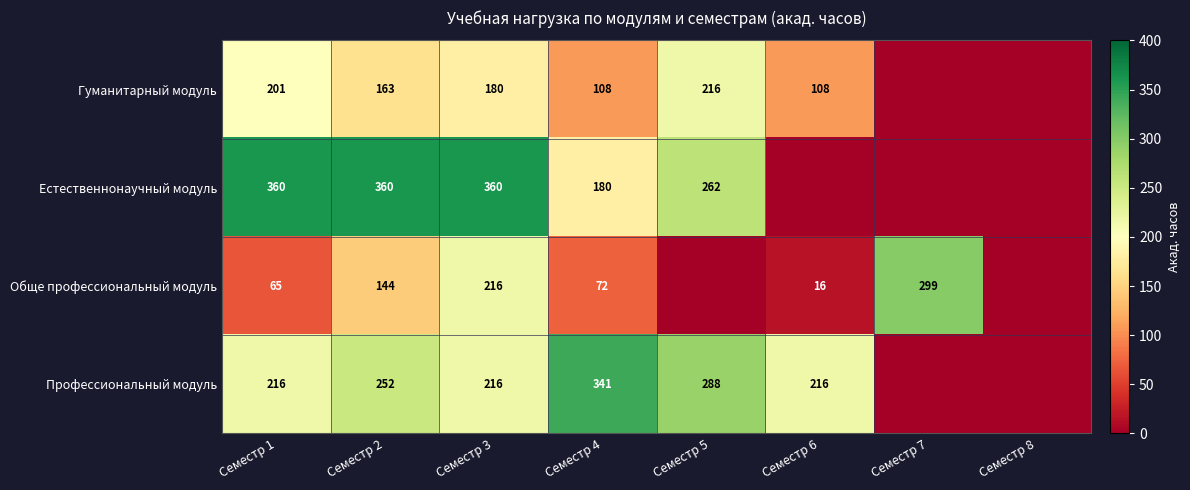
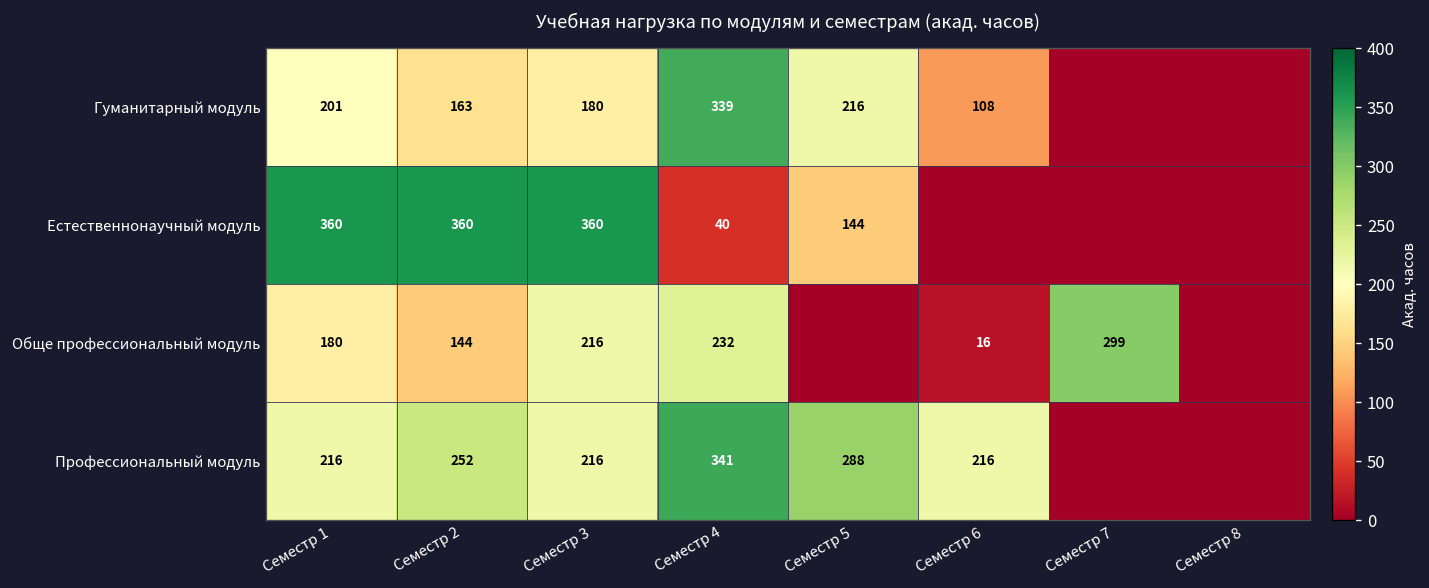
Гуманитарный модуль, Семестр 4: 108 -> 339
Естественнонаучный модуль, Семестр 4: 180 -> 40
Естественнонаучный модуль, Семестр 5: 262 -> 144
Обще профессиональный модуль, Семестр 1: 65 -> 180
Обще профессиональный модуль, Семестр 4: 72 -> 232
